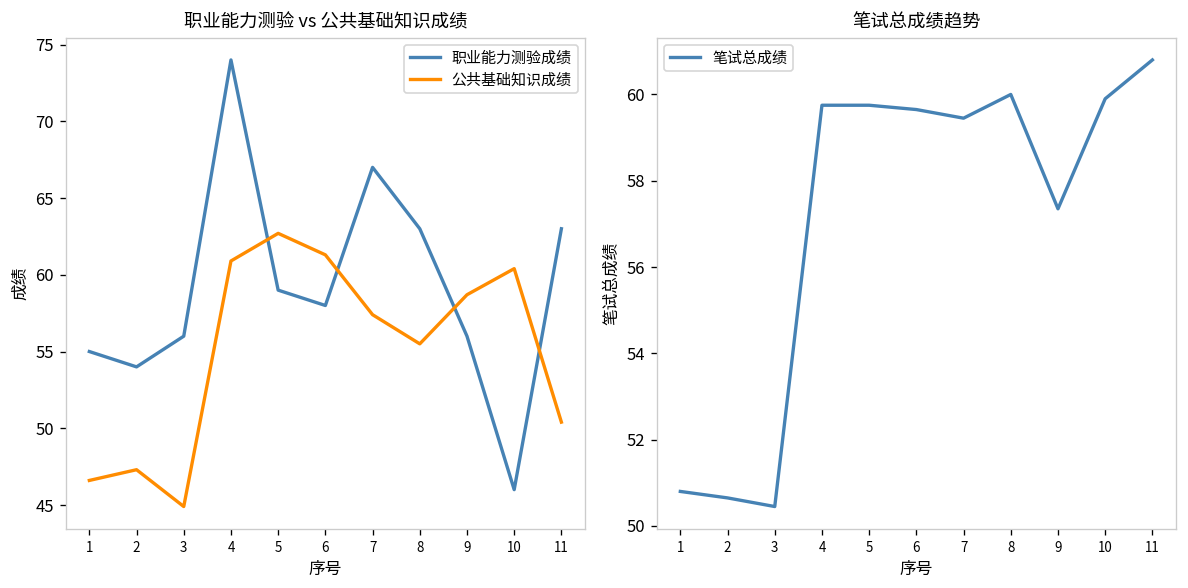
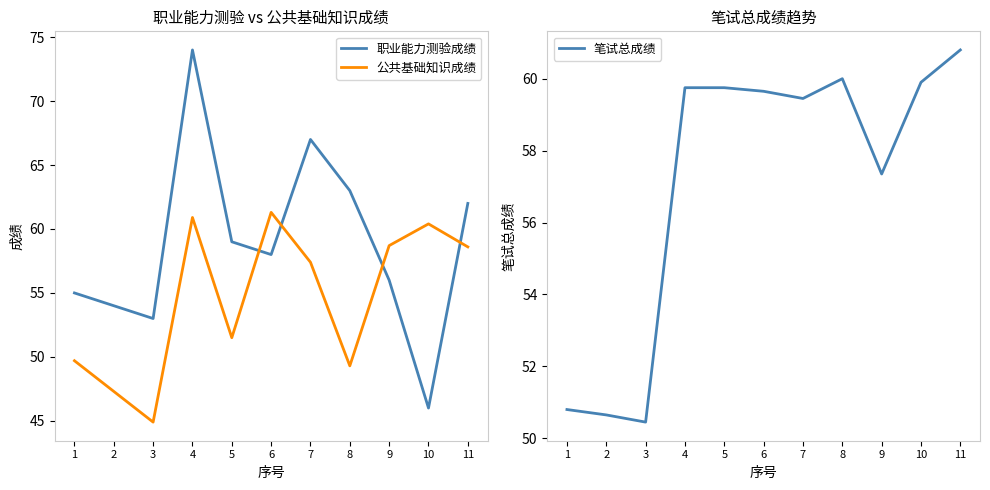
职业能力测验 vs 公共基础知识成绩, 公共基础知识成绩, 1: 46.6 -> 49.7
职业能力测验 vs 公共基础知识成绩, 职业能力测验成绩, 3: 56 -> 53
职业能力测验 vs 公共基础知识成绩, 公共基础知识成绩, 5: 62.7 -> 51.5
职业能力测验 vs 公共基础知识成绩, 公共基础知识成绩, 8: 55.5 -> 49.3
职业能力测验 vs 公共基础知识成绩, 职业能力测验成绩, 11: 63 -> 62
职业能力测验 vs 公共基础知识成绩, 公共基础知识成绩, 11: 50.4 -> 58.6
